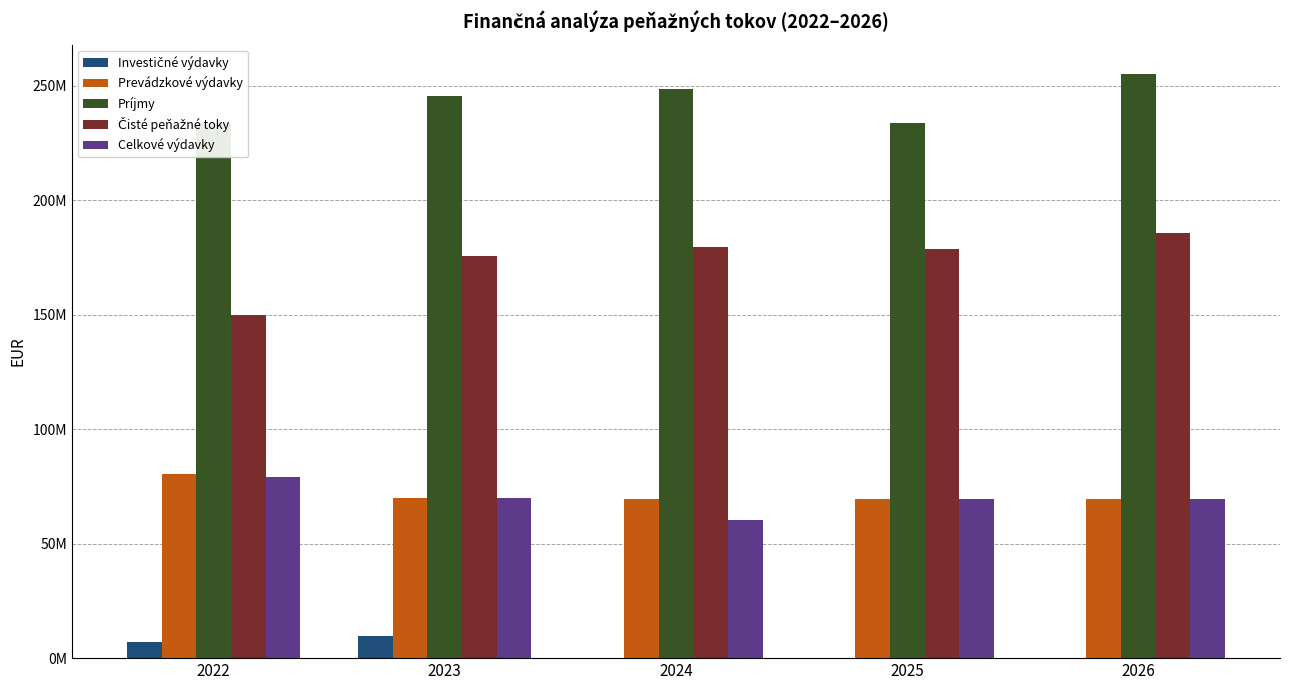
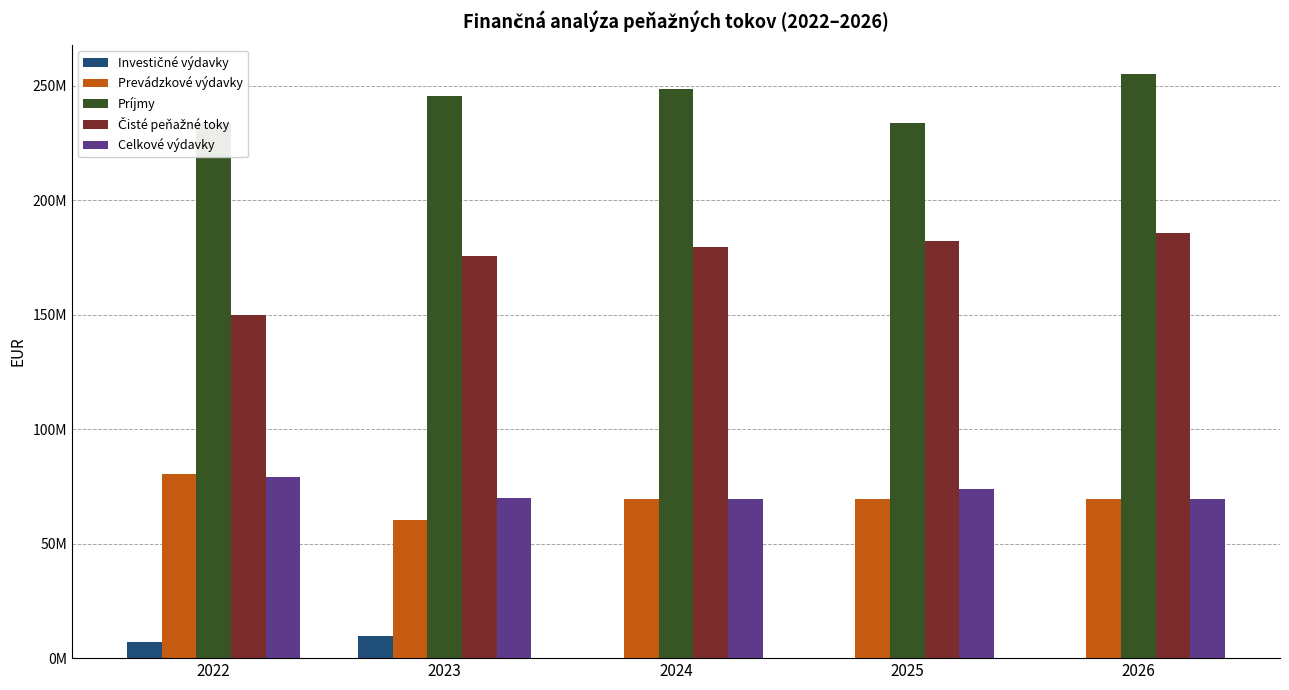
Prevádzkové výdavky, 2023: 70000000 -> 60000000
Celkové výdavky, 2024: 60000000 -> 69000000
Čisté peňažné toky, 2025: 179000000 -> 182000000
Celkové výdavky, 2025: 69000000 -> 74000000
